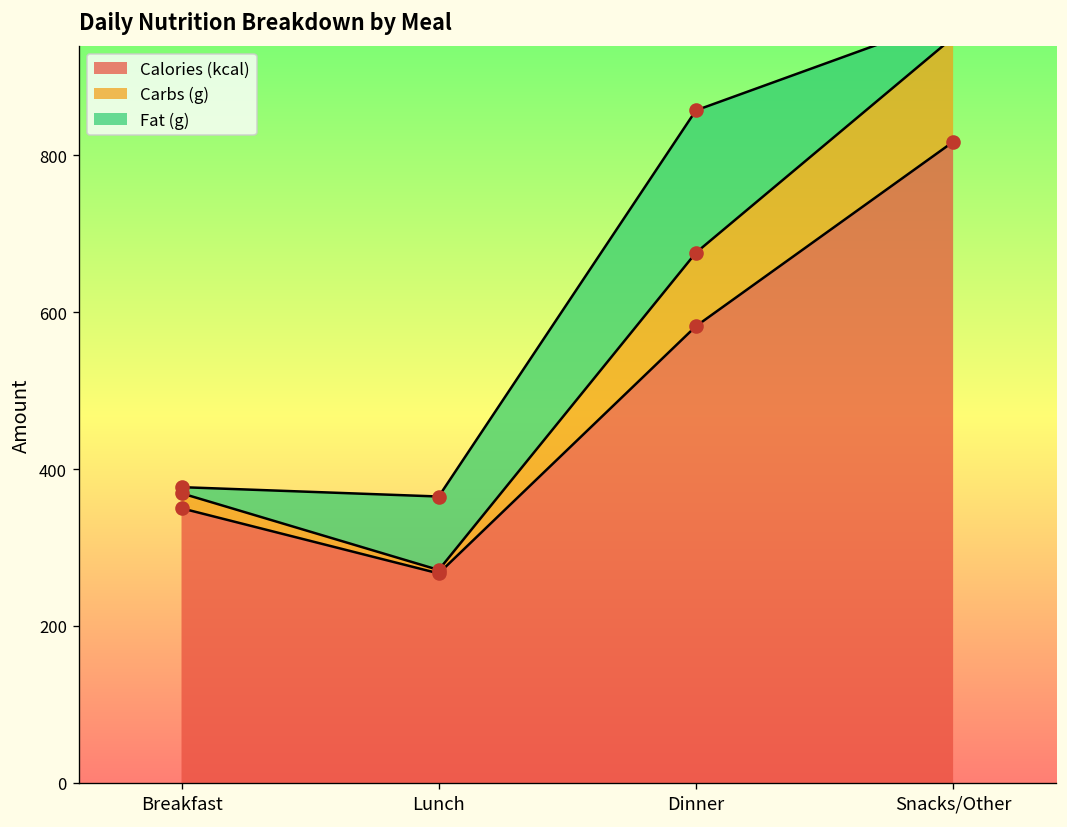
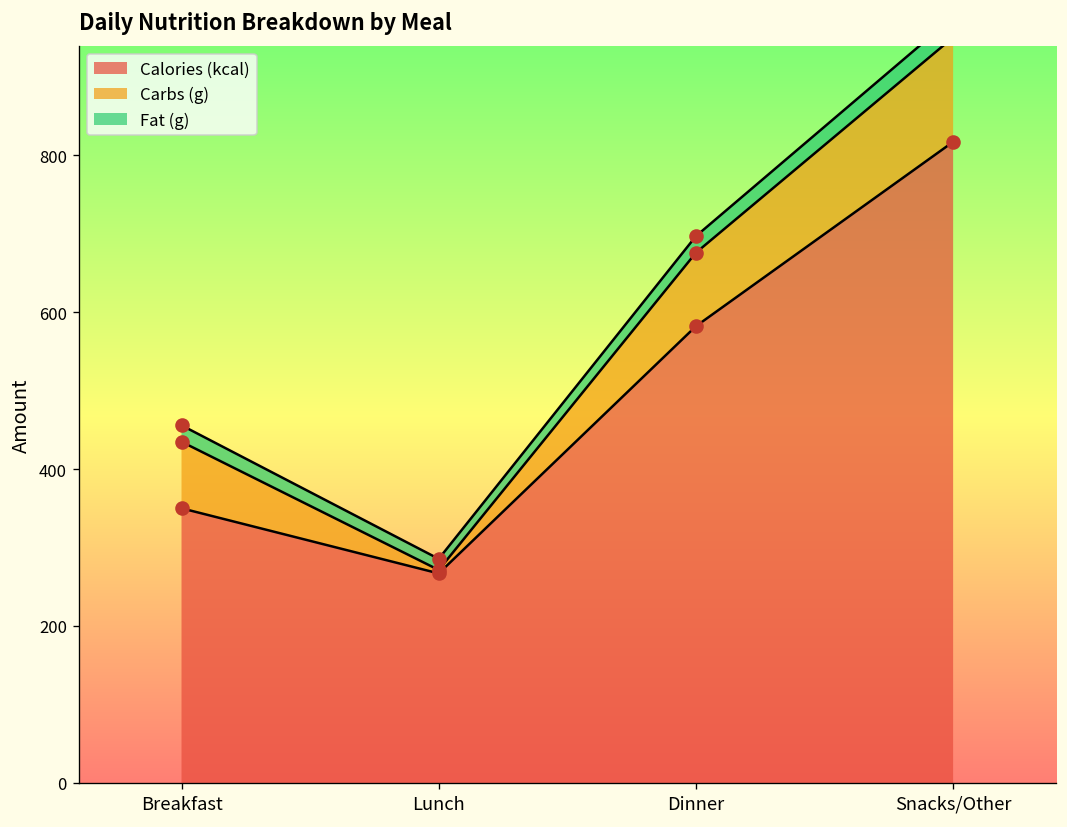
Carbs (g), Breakfast: 20 -> 80
Fat (g), Breakfast: 10 -> 20
Fat (g), Lunch: 90 -> 10
Fat (g), Dinner: 180 -> 20
